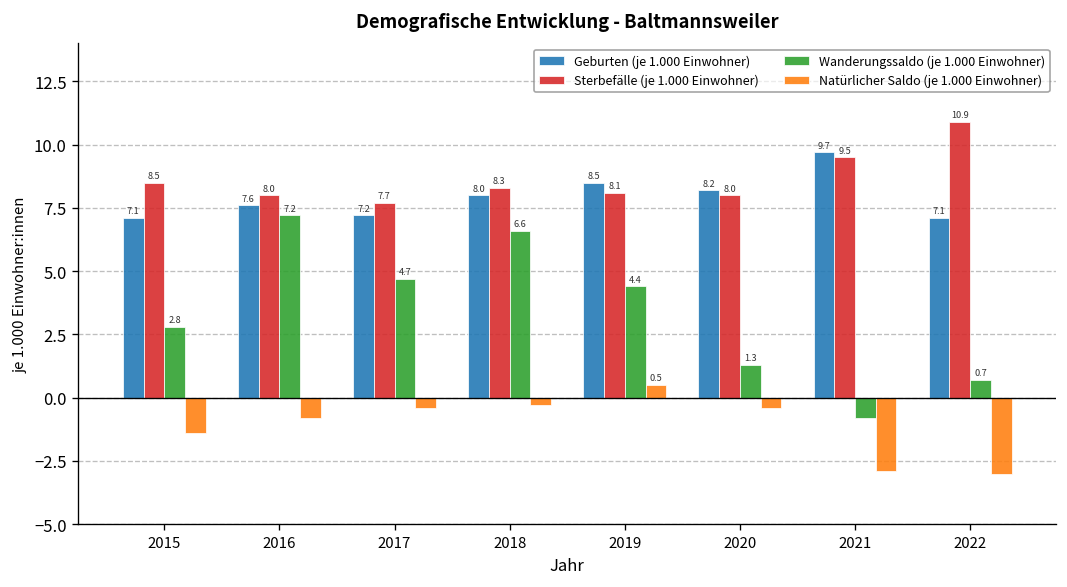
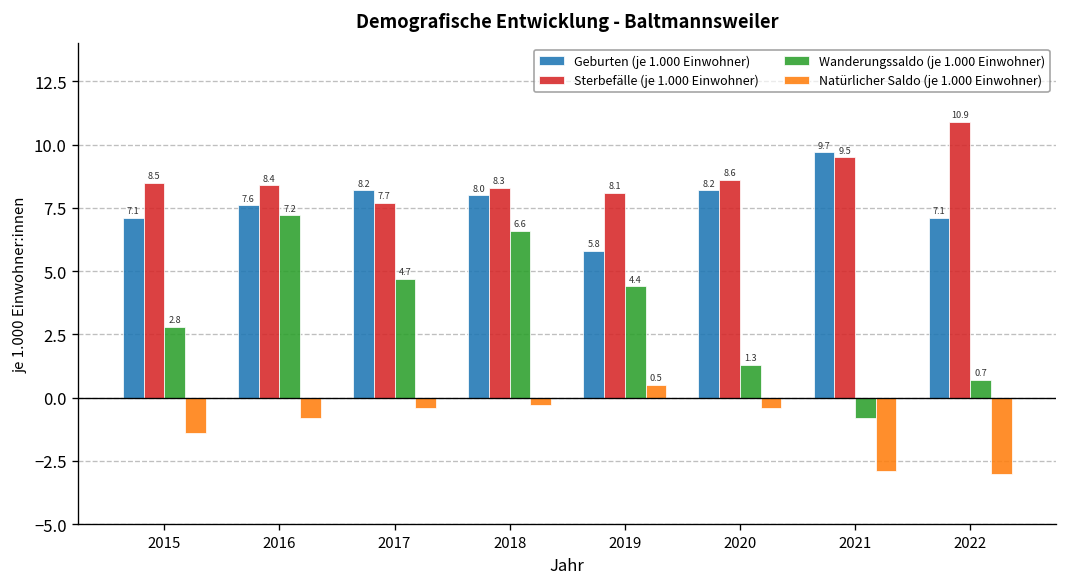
Sterbefälle (je 1.000 Einwohner), 2016: 8.0 -> 8.4
Geburten (je 1.000 Einwohner), 2017: 7.2 -> 8.2
Geburten (je 1.000 Einwohner), 2019: 8.5 -> 5.8
Sterbefälle (je 1.000 Einwohner), 2020: 8.0 -> 8.6
